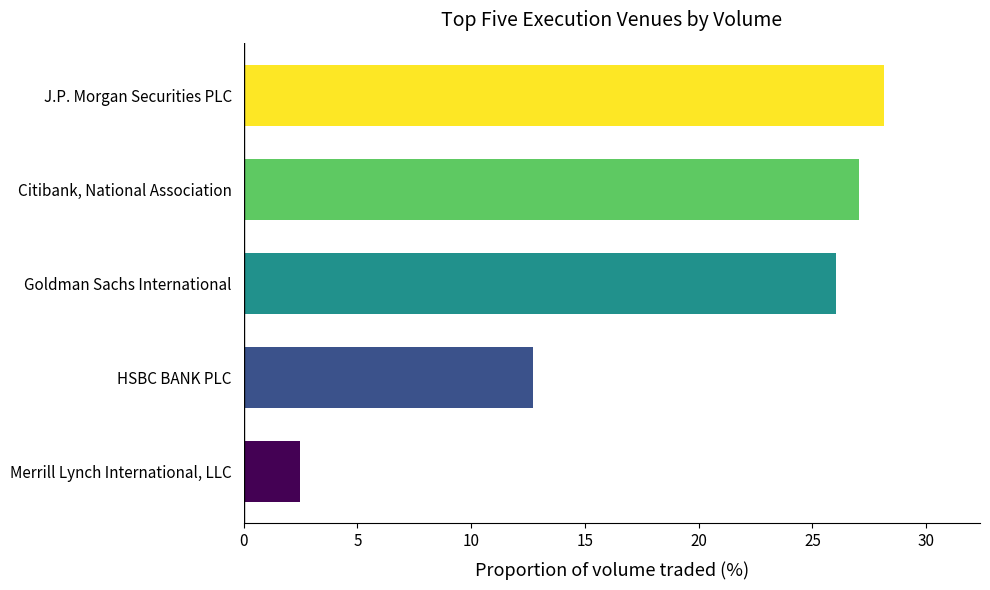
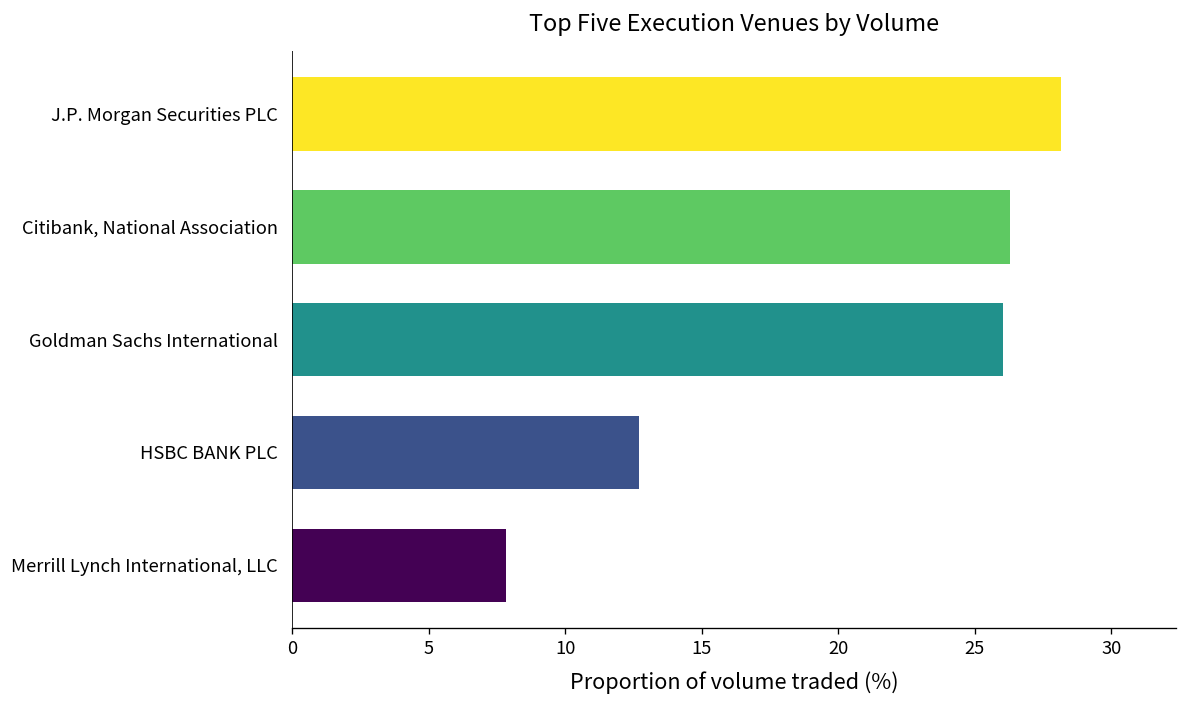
Citibank, National Association: 27.0 -> 26.3
Merrill Lynch International, LLC: 2.5 -> 7.8
